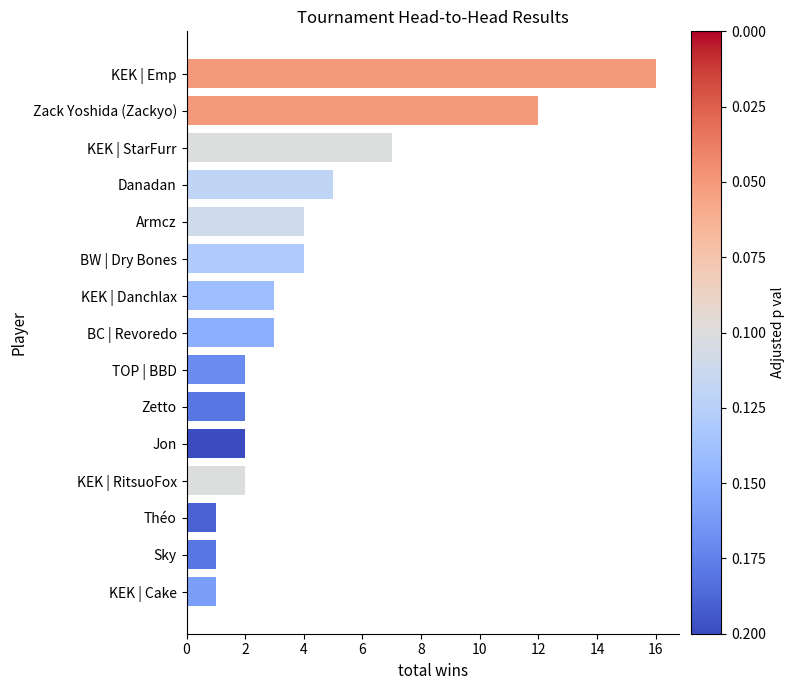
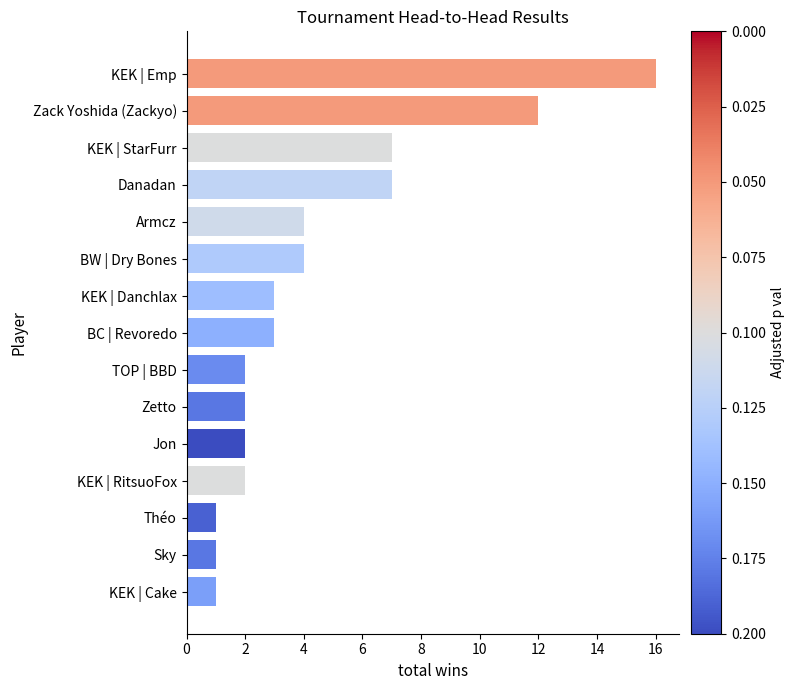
Danadan: 5 -> 7
